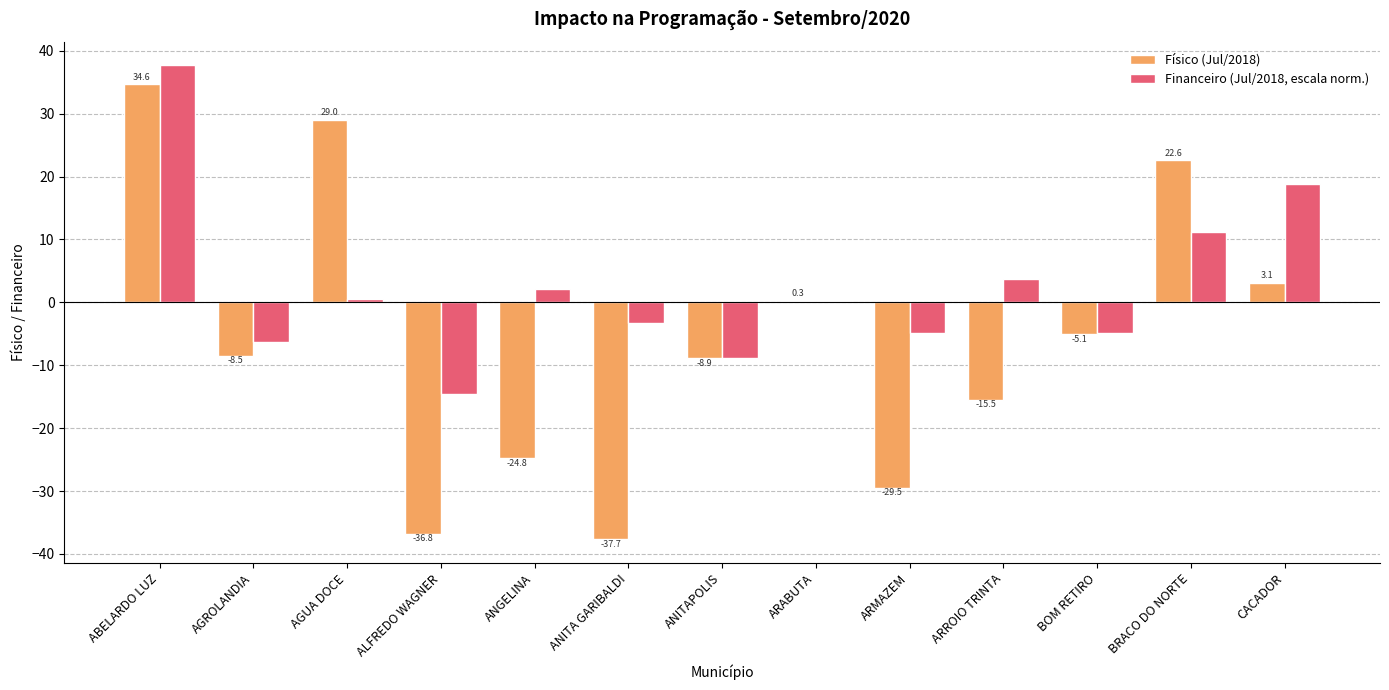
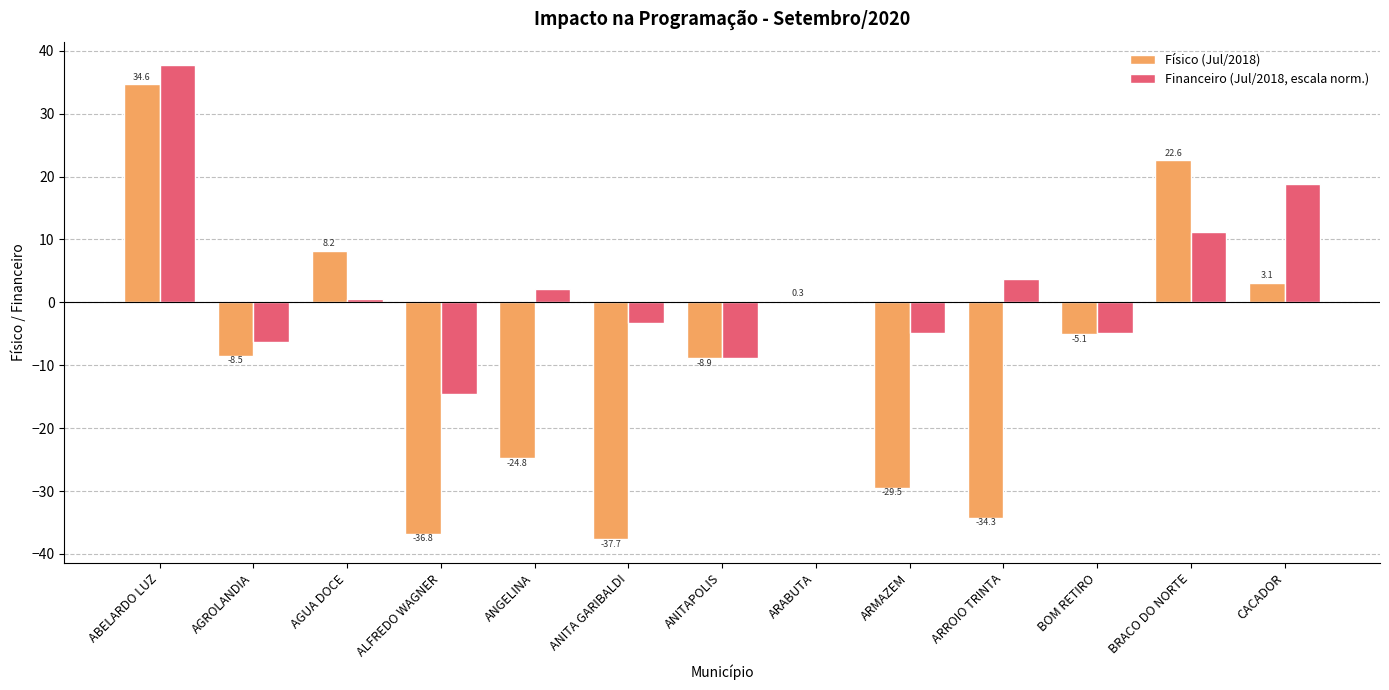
Físico (Jul/2018), AGUA DOCE: 29.0 -> 8.2
Físico (Jul/2018), ARROIO TRINTA: -15.5 -> -34.3
